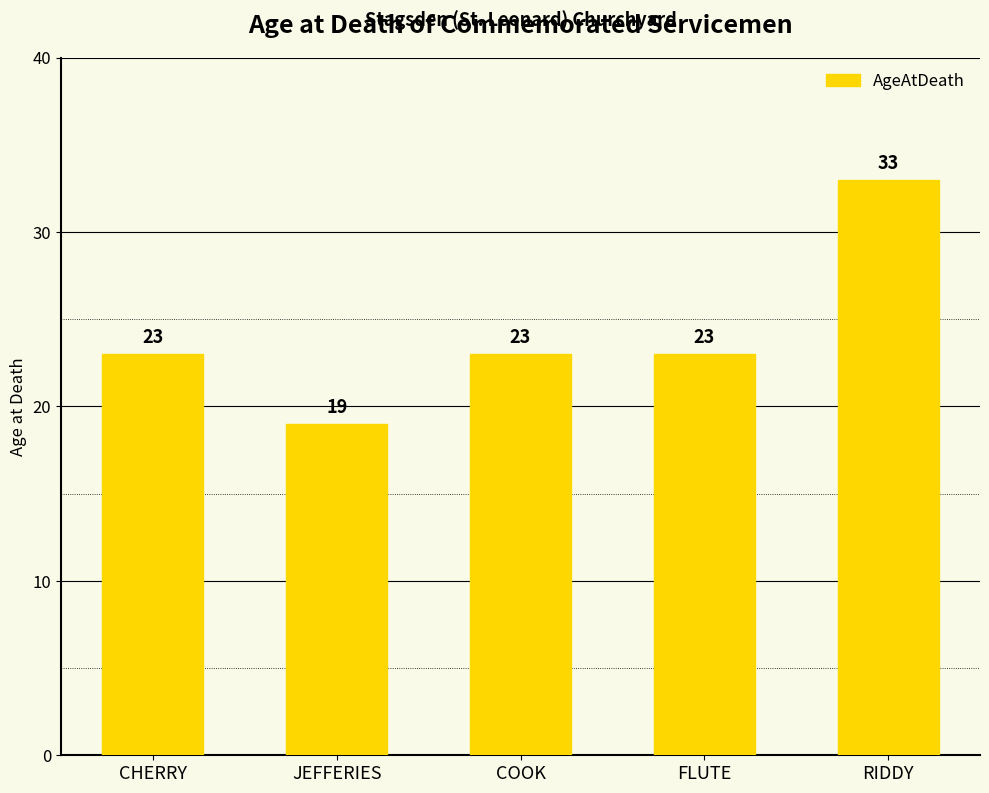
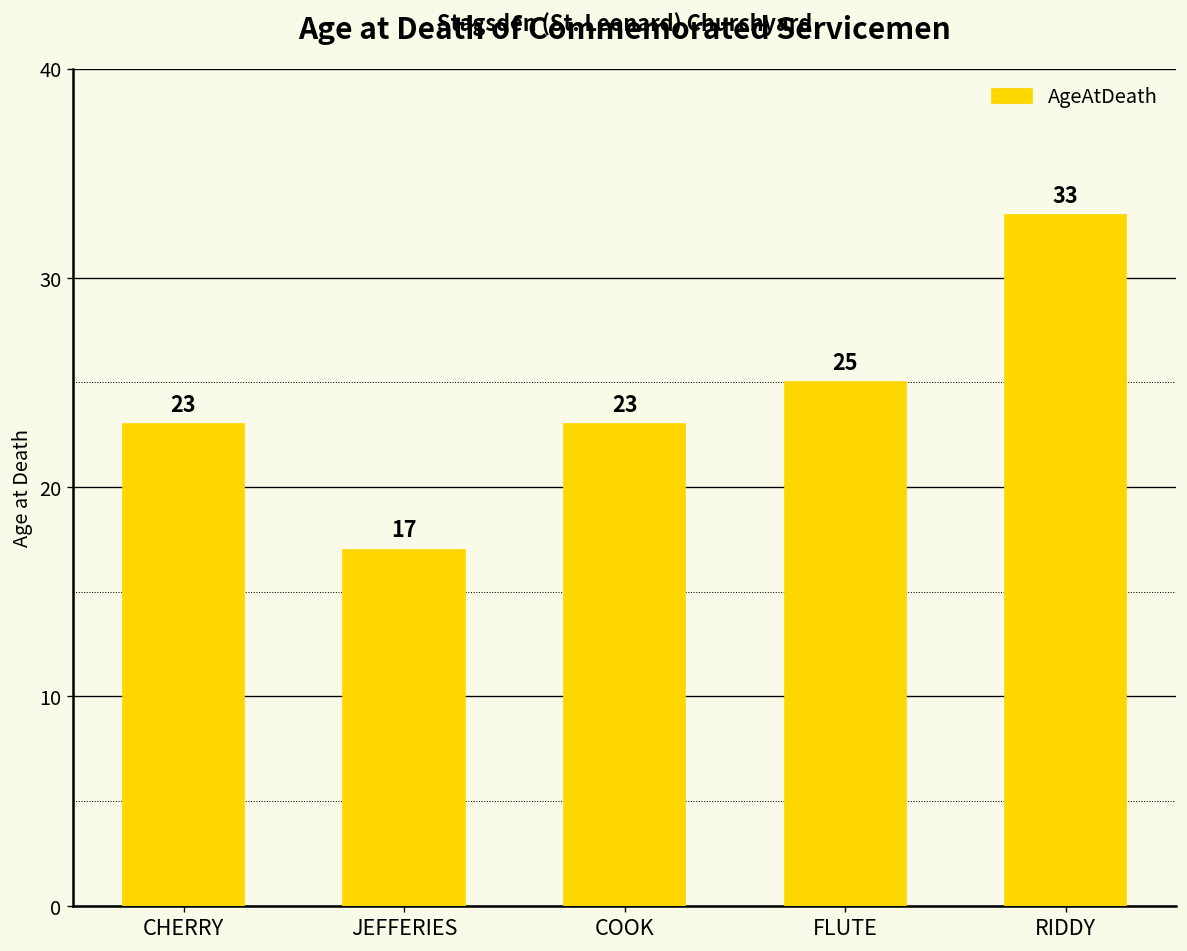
JEFFERIES: 19 -> 17
FLUTE: 23 -> 25
